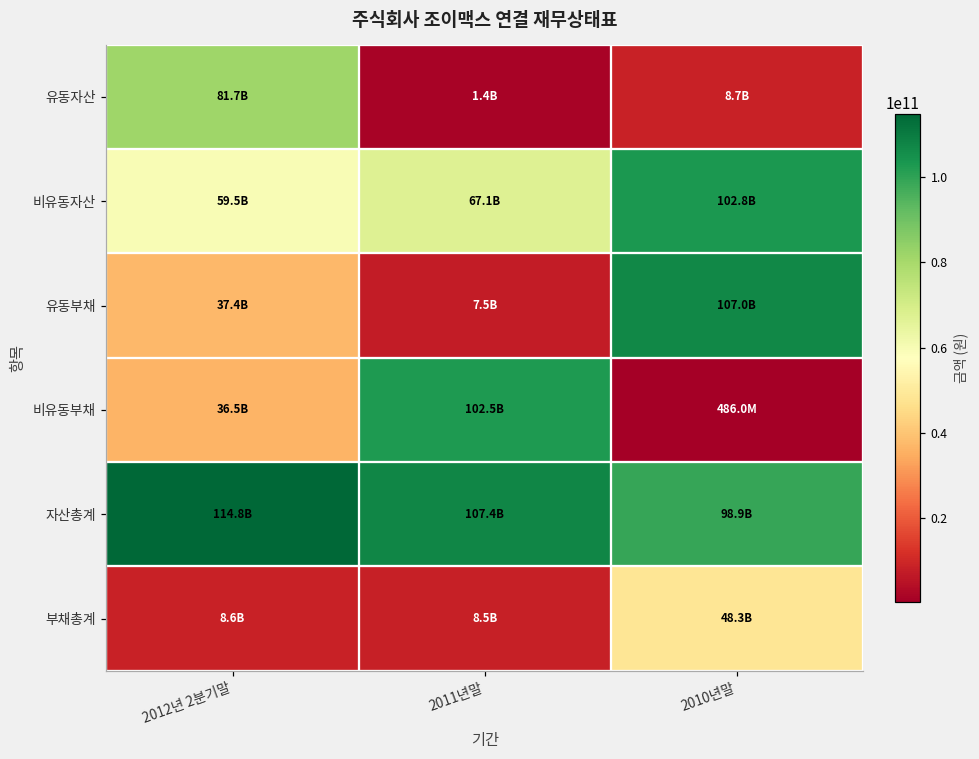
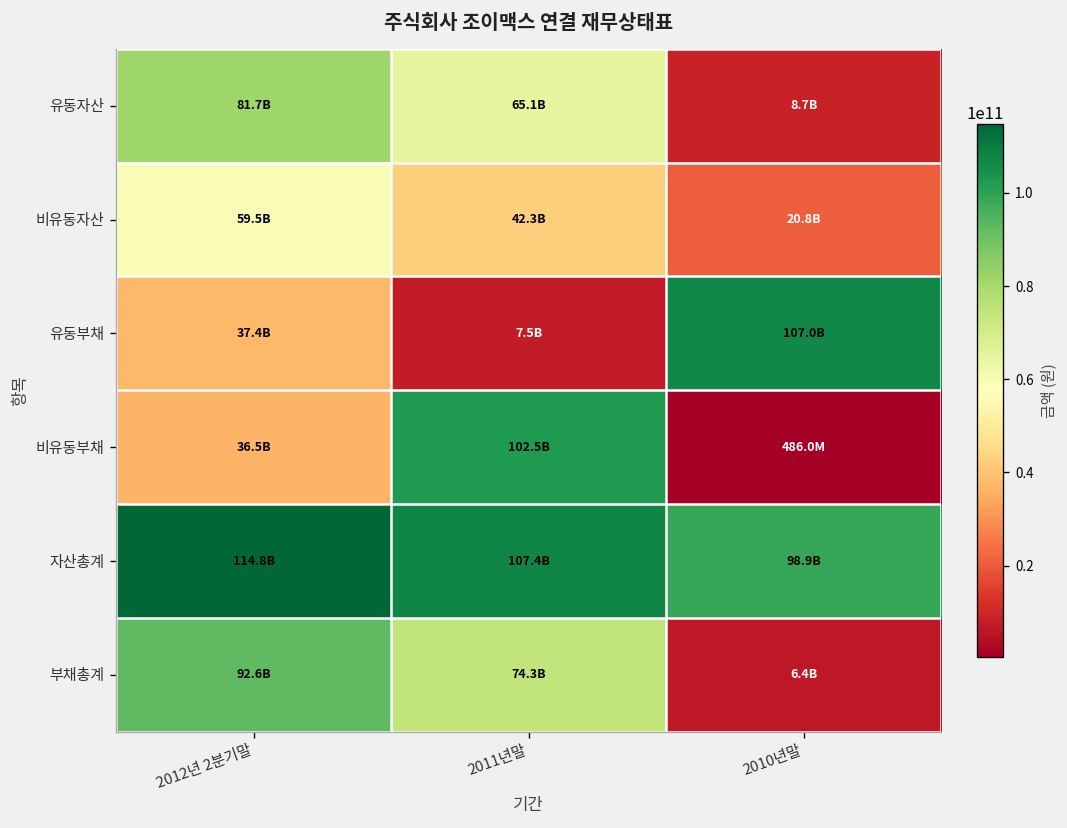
유동자산, 2011년말: 1.4B -> 65.1B
비유동자산, 2011년말: 67.1B -> 42.3B
비유동자산, 2010년말: 102.8B -> 20.8B
부채총계, 2012년 2분기말: 8.6B -> 92.6B
부채총계, 2011년말: 8.5B -> 74.3B
부채총계, 2010년말: 48.3B -> 6.4B
